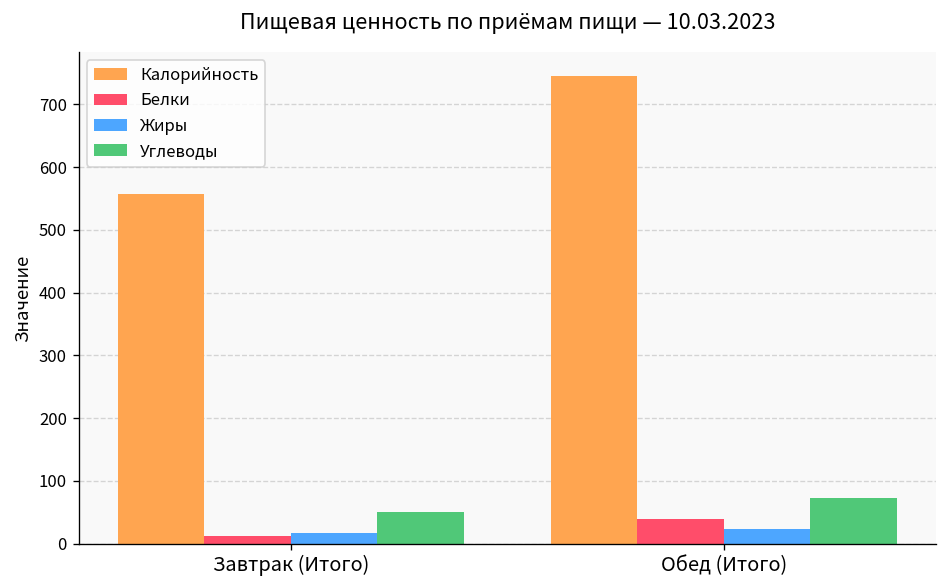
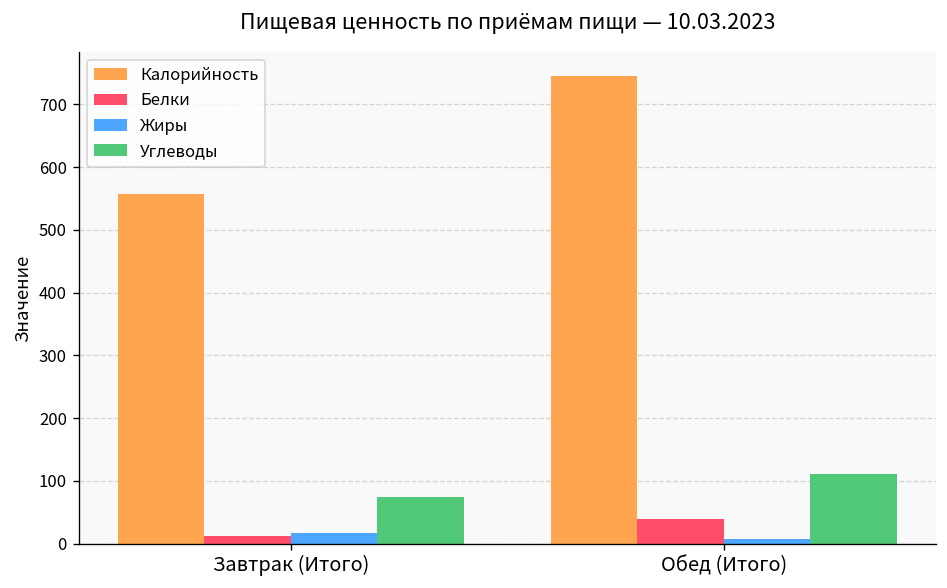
Углеводы, Завтрак (Итого): 50 -> 70
Жиры, Обед (Итого): 20 -> 10
Углеводы, Обед (Итого): 70 -> 110
